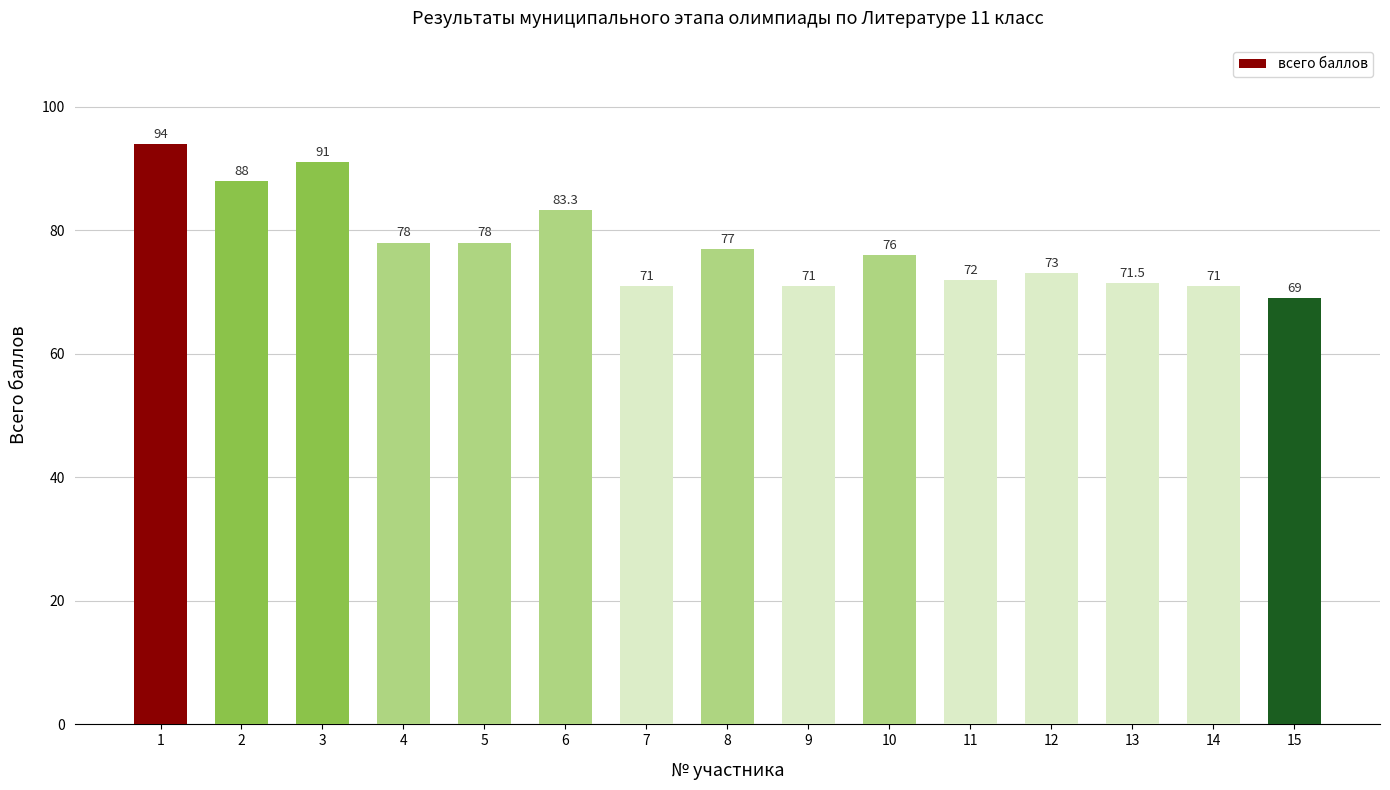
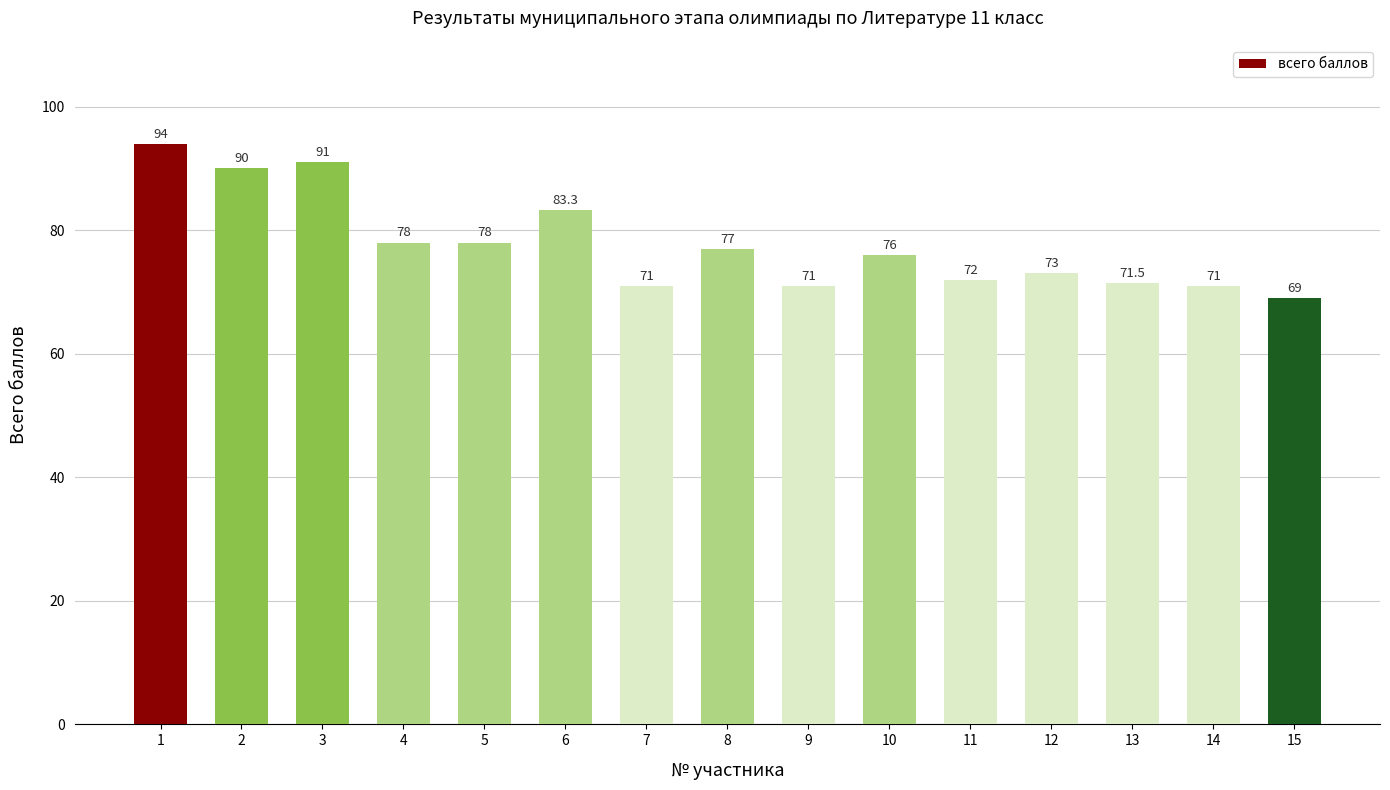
2: 88 -> 90
